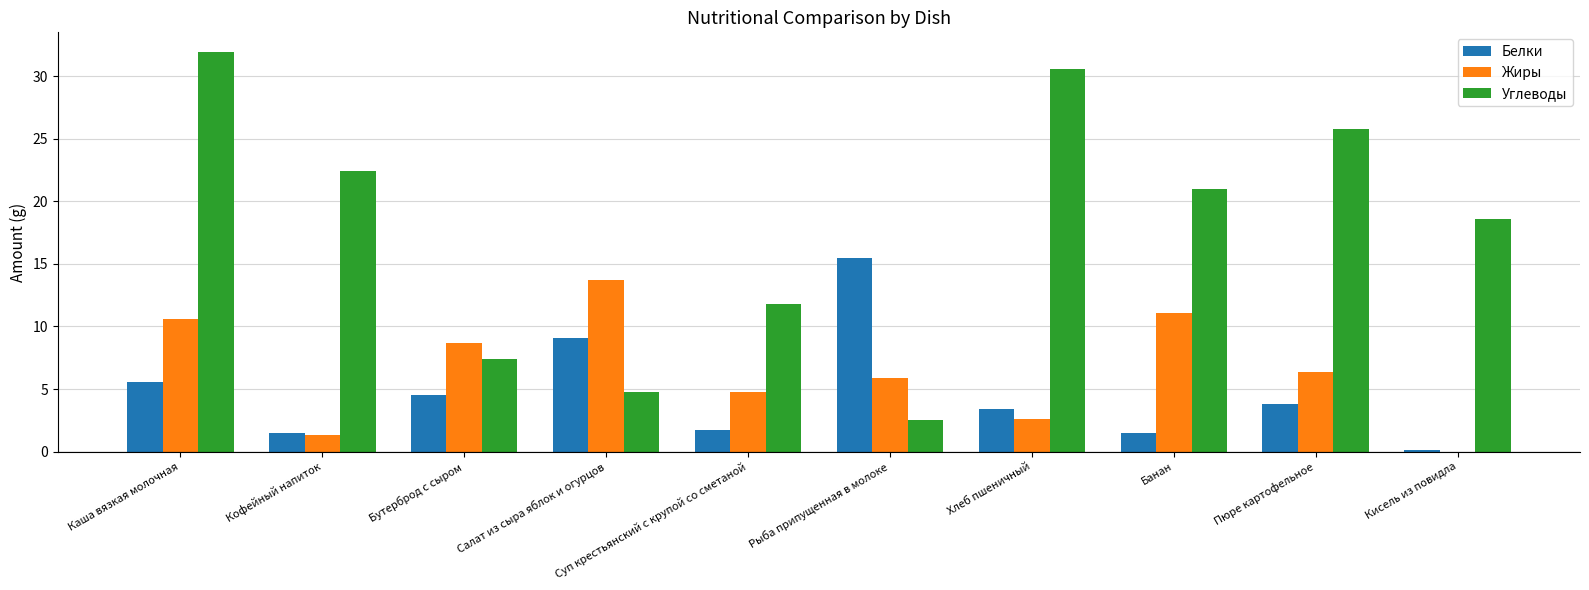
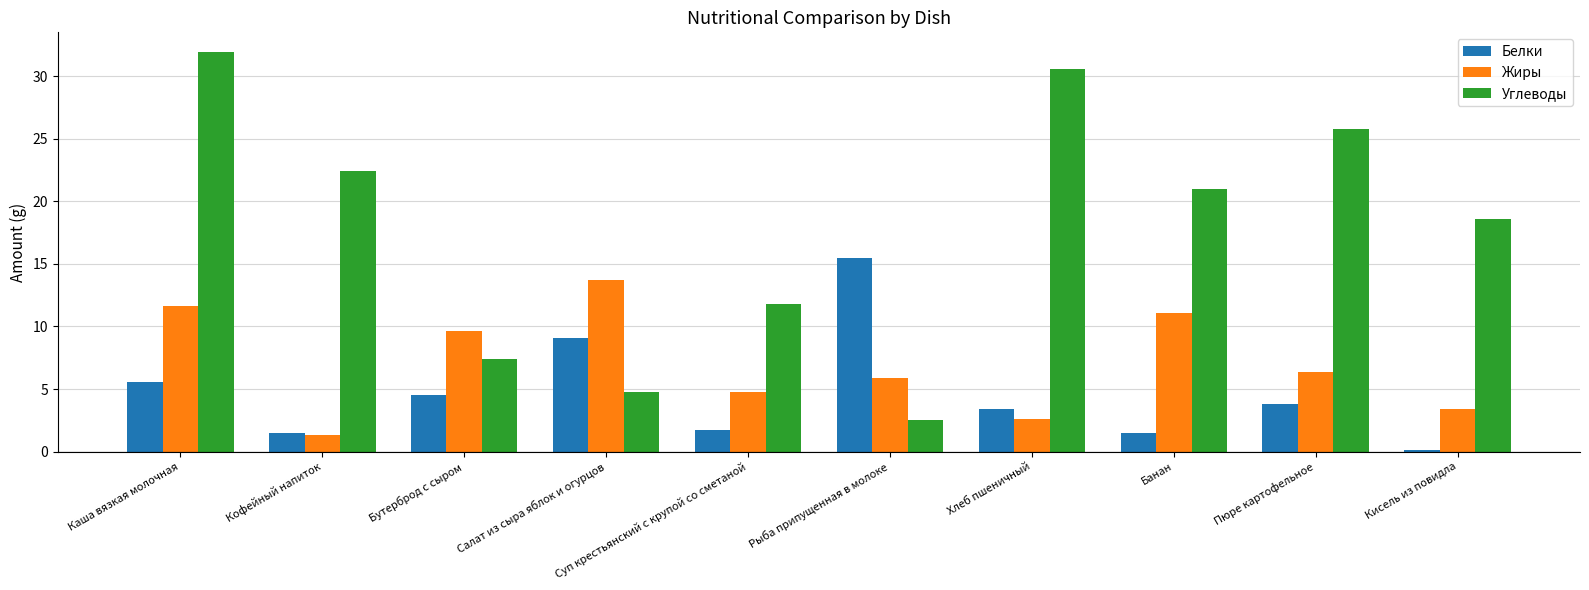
Жиры, Каша вязкая молочная: 10.6 -> 11.6
Жиры, Бутерброд с сыром: 8.7 -> 9.6
Жиры, Кисель из повидла: 0.0 -> 3.4
